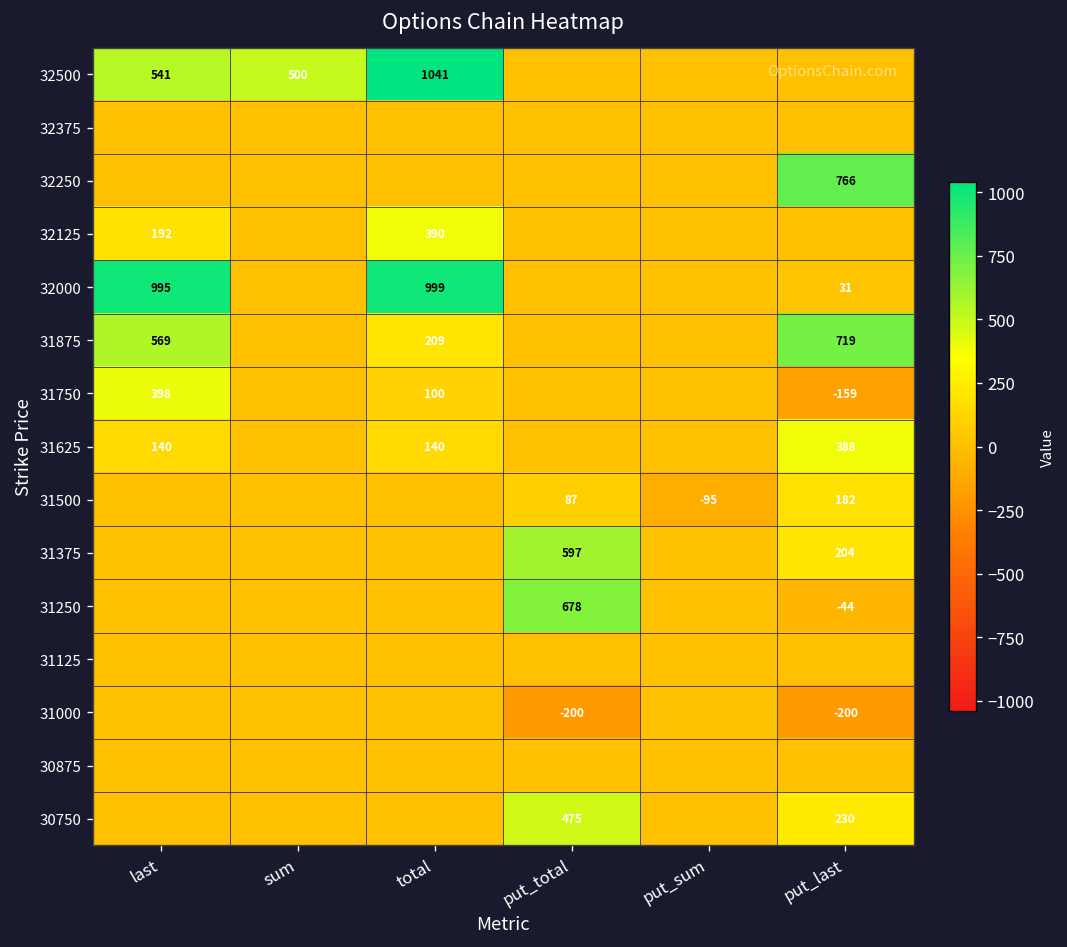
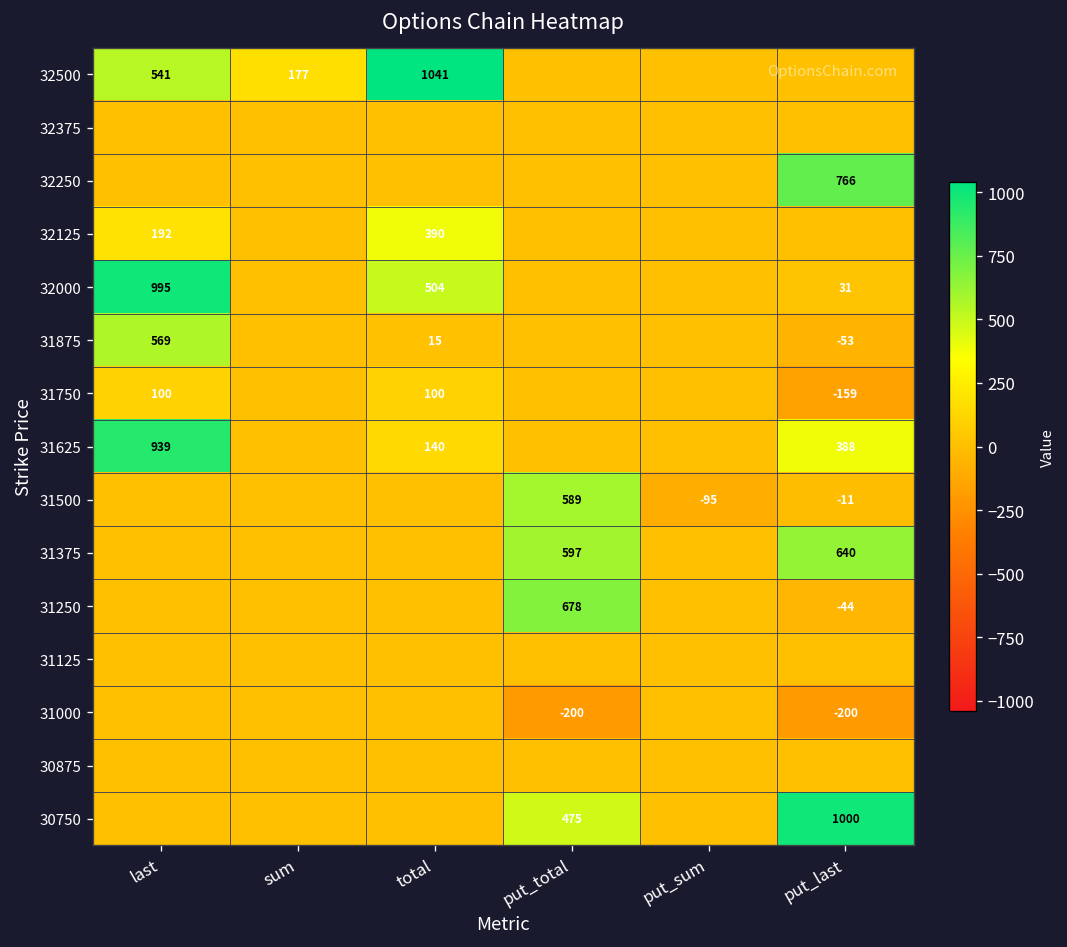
32500, sum: 500 -> 177
32000, total: 999 -> 504
31875, total: 209 -> 15
31875, put_last: 719 -> -53
31750, last: 398 -> 100
31625, last: 140 -> 939
31500, put_total: 87 -> 589
31500, put_last: 182 -> -11
31375, put_last: 204 -> 640
30750, put_last: 230 -> 1000
